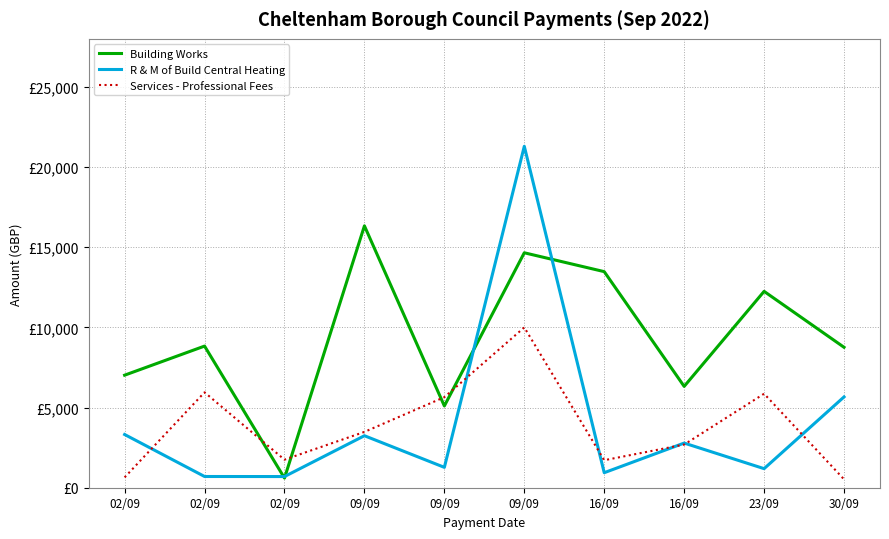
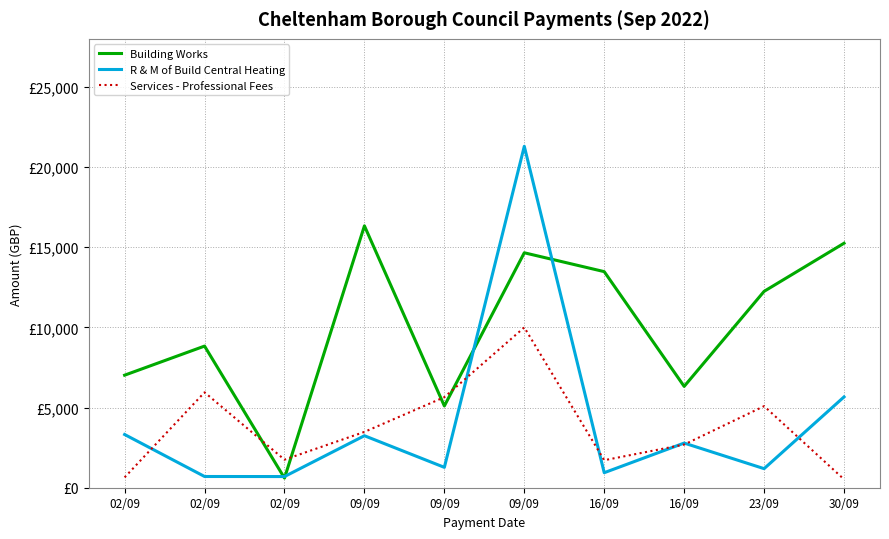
Services - Professional Fees, 23/09: £5,900 -> £5,100
Building Works, 30/09: £8,800 -> £15,300
